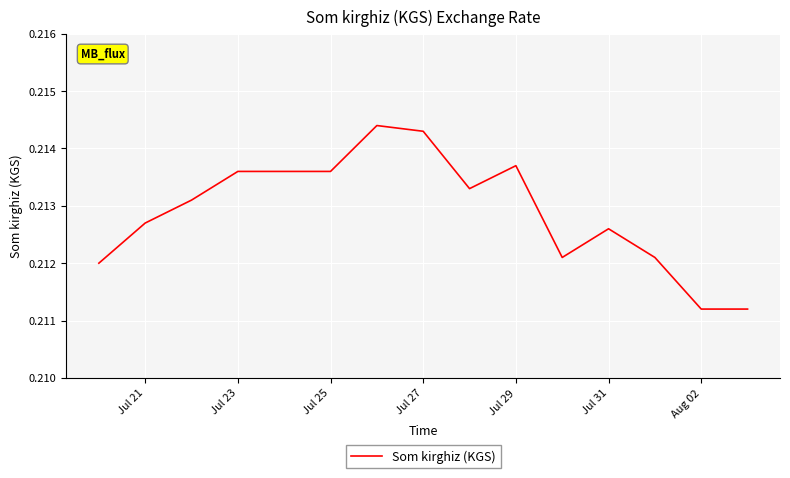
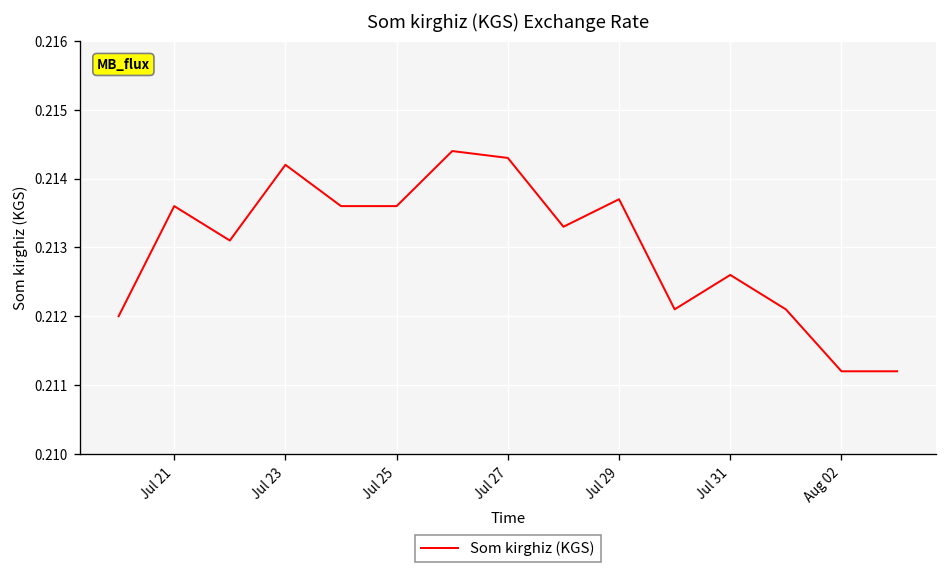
Jul 21: 0.2127 -> 0.2136
Jul 23: 0.2136 -> 0.2142
